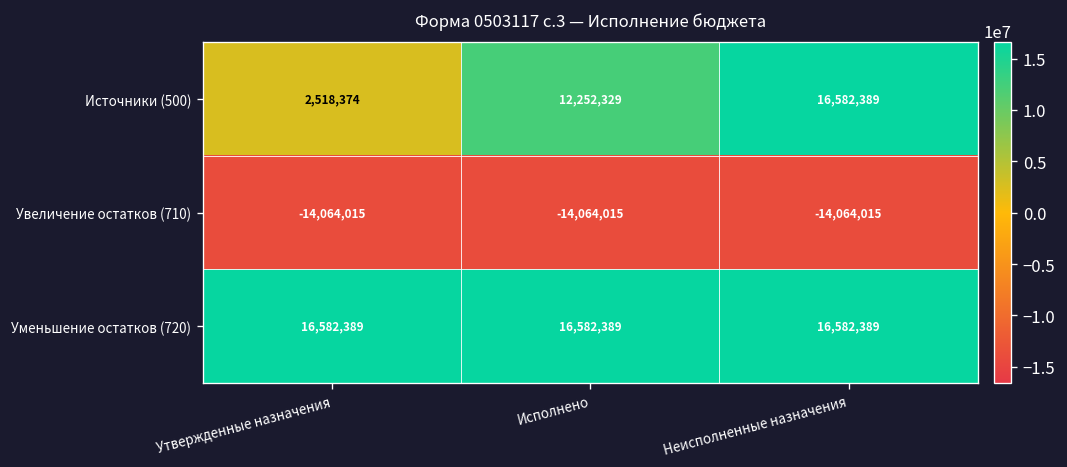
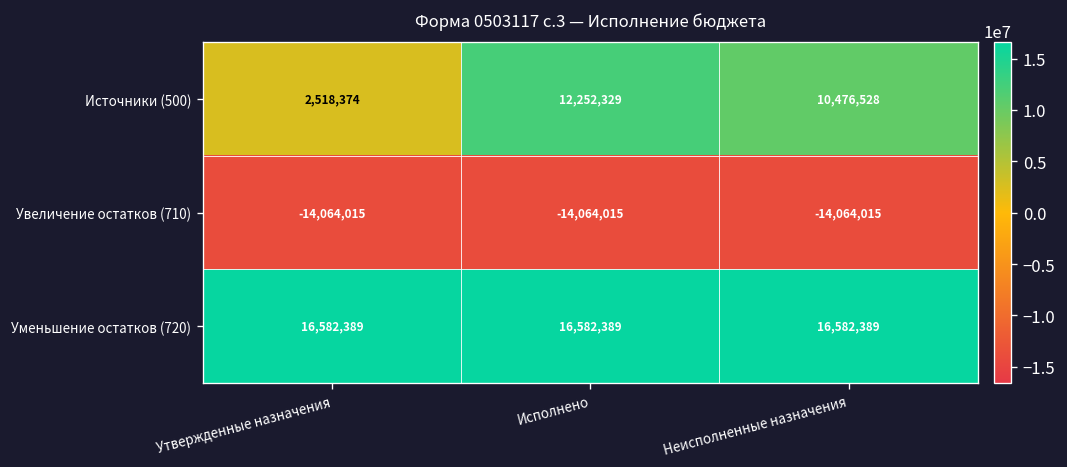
Источники (500), Неисполненные назначения: 16,582,389 -> 10,476,528
